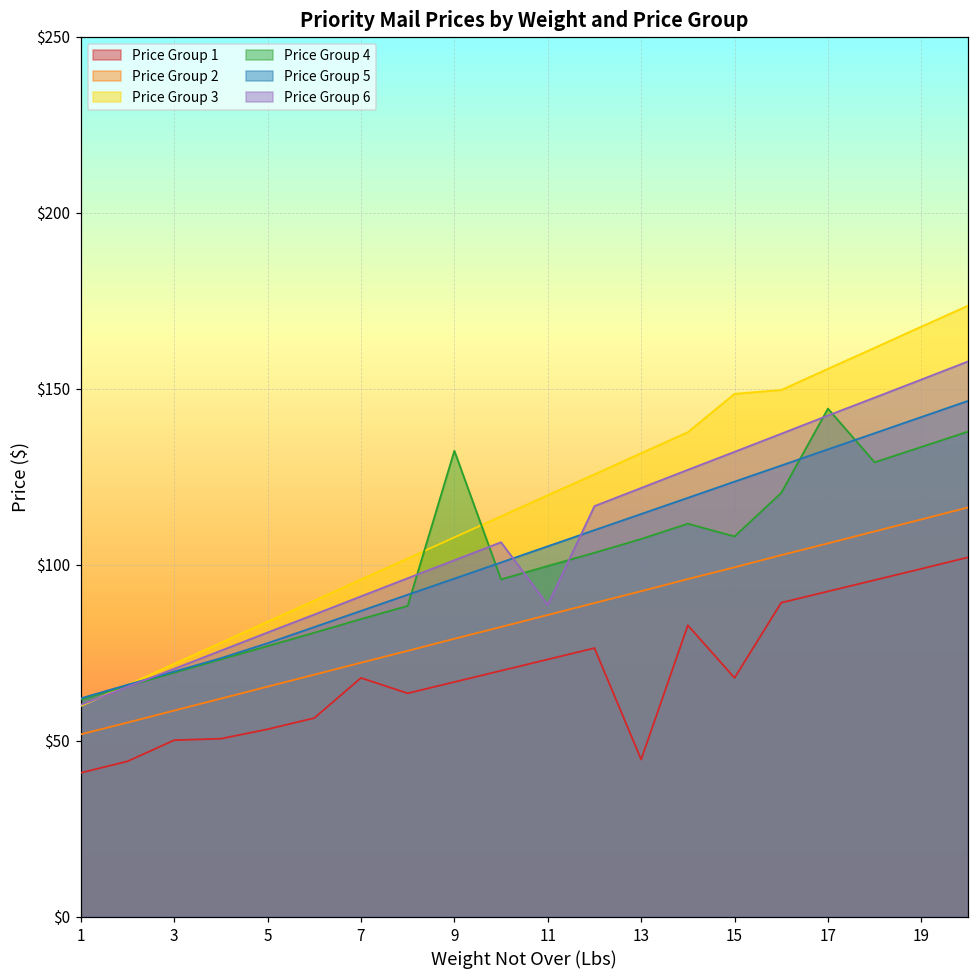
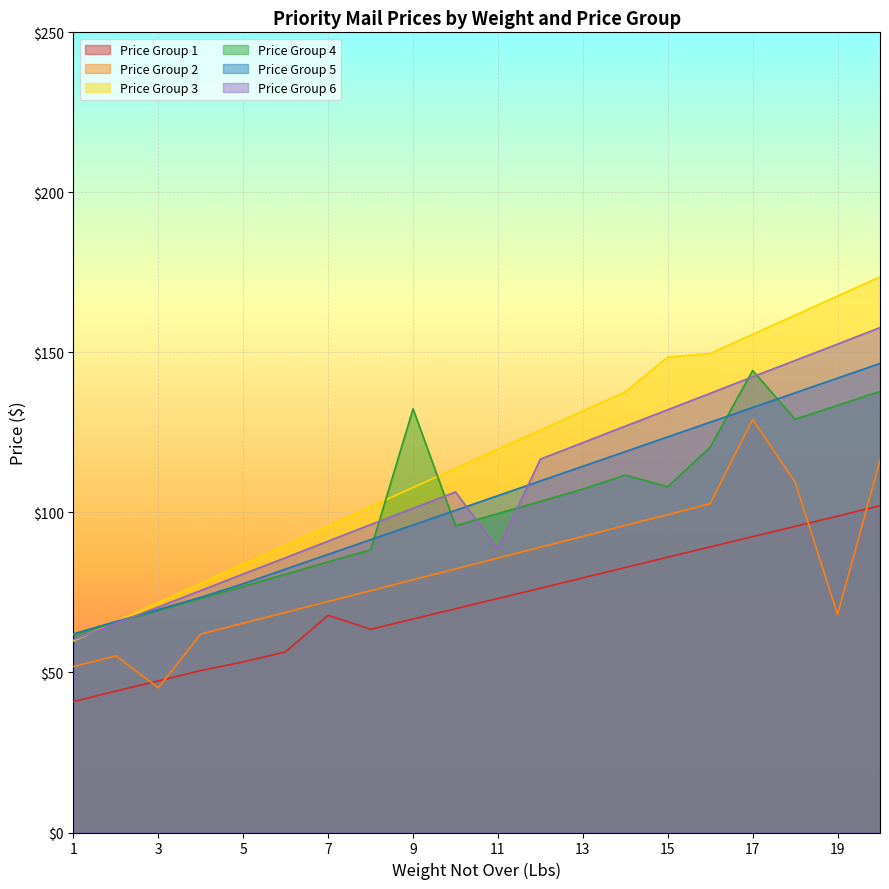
Price Group 1, 3: $50 -> $47
Price Group 2, 3: $59 -> $45
Price Group 1, 13: $45 -> $80
Price Group 1, 15: $68 -> $86
Price Group 2, 17: $106 -> $129
Price Group 2, 19: $113 -> $68
